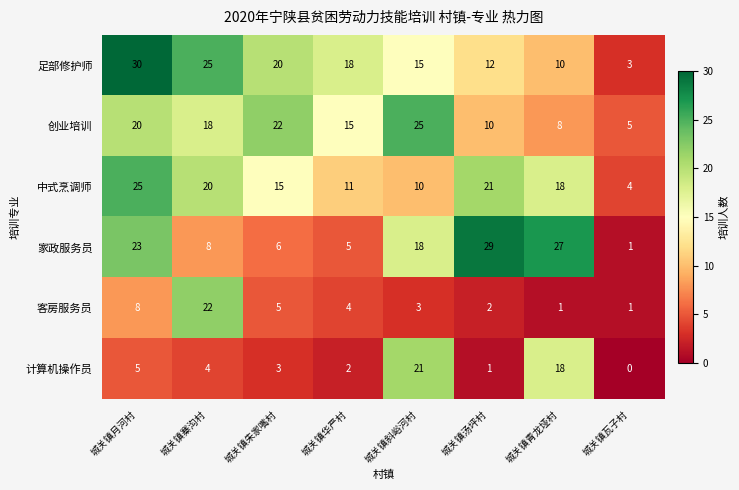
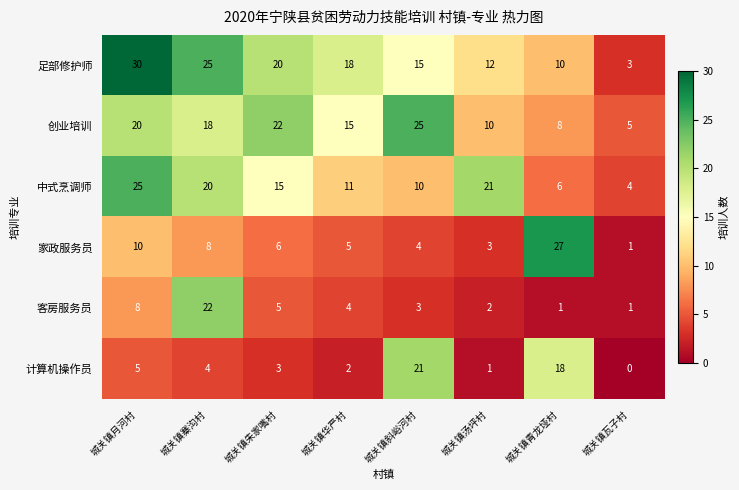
中式烹调师, 城关镇青龙垭村: 18 -> 6
家政服务员, 城关镇月河村: 23 -> 10
家政服务员, 城关镇斜峪河村: 18 -> 4
家政服务员, 城关镇汤坪村: 29 -> 3
